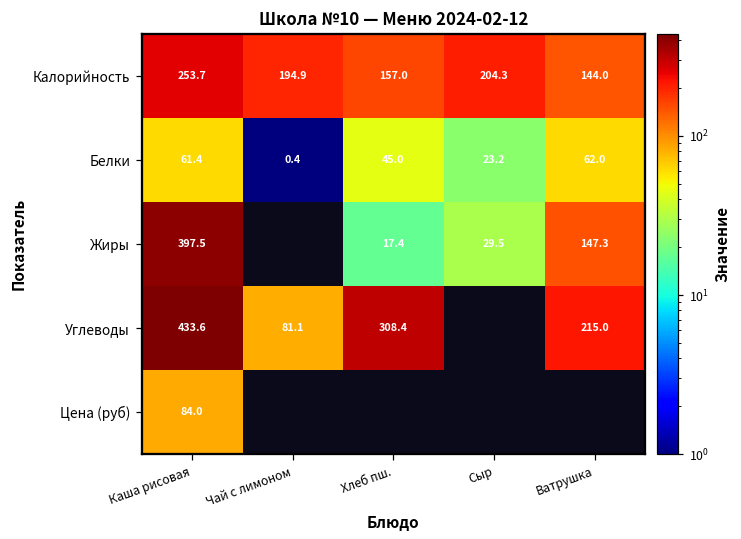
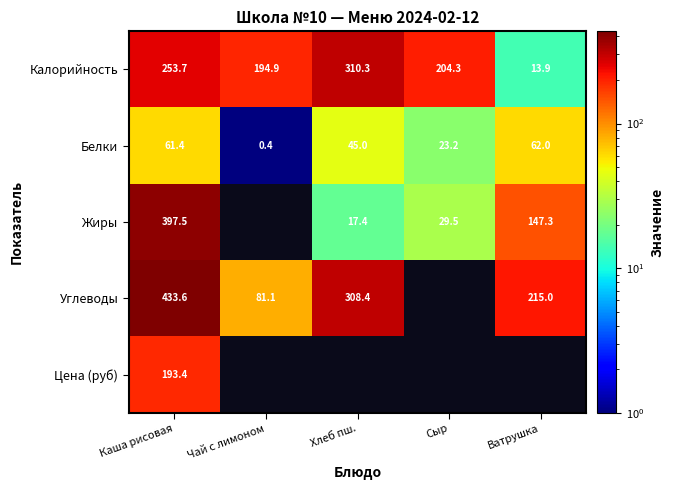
Калорийность, Хлеб пш.: 157.0 -> 310.3
Калорийность, Ватрушка: 144.0 -> 13.9
Цена (руб), Каша рисовая: 84.0 -> 193.4
